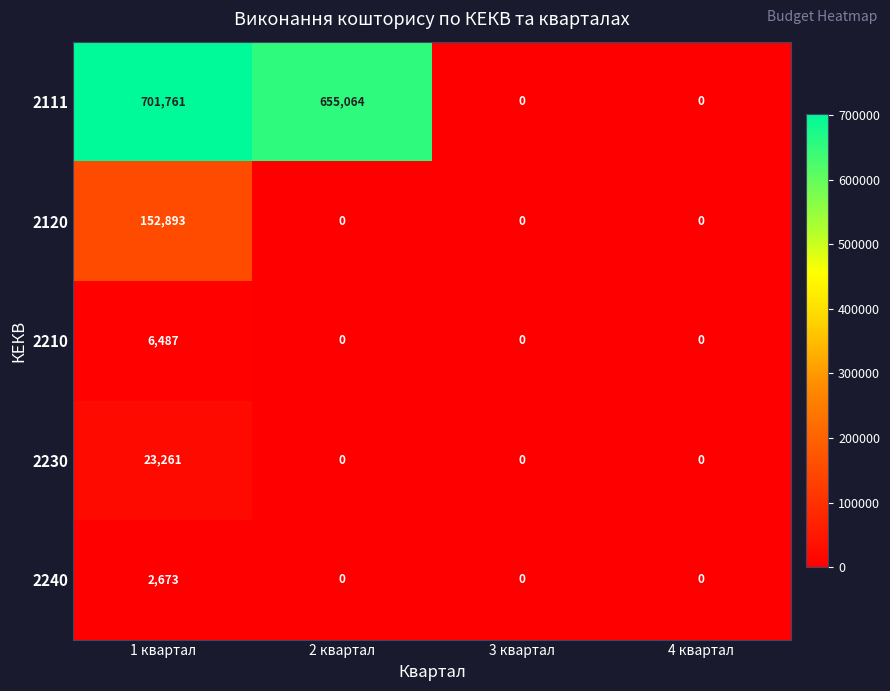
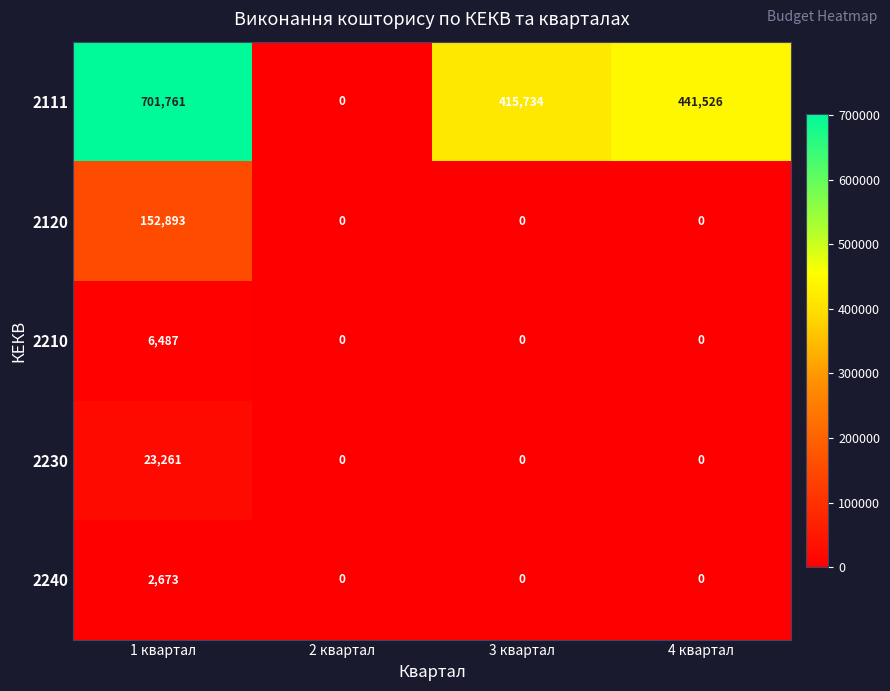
2111, 2 квартал: 655,064 -> 0
2111, 3 квартал: 0 -> 415,734
2111, 4 квартал: 0 -> 441,526
